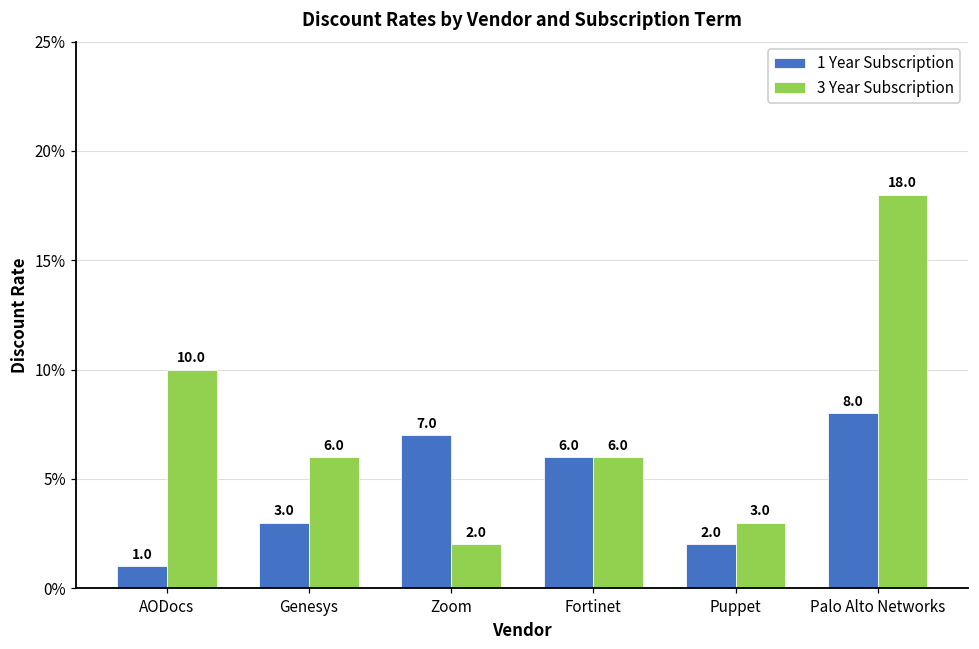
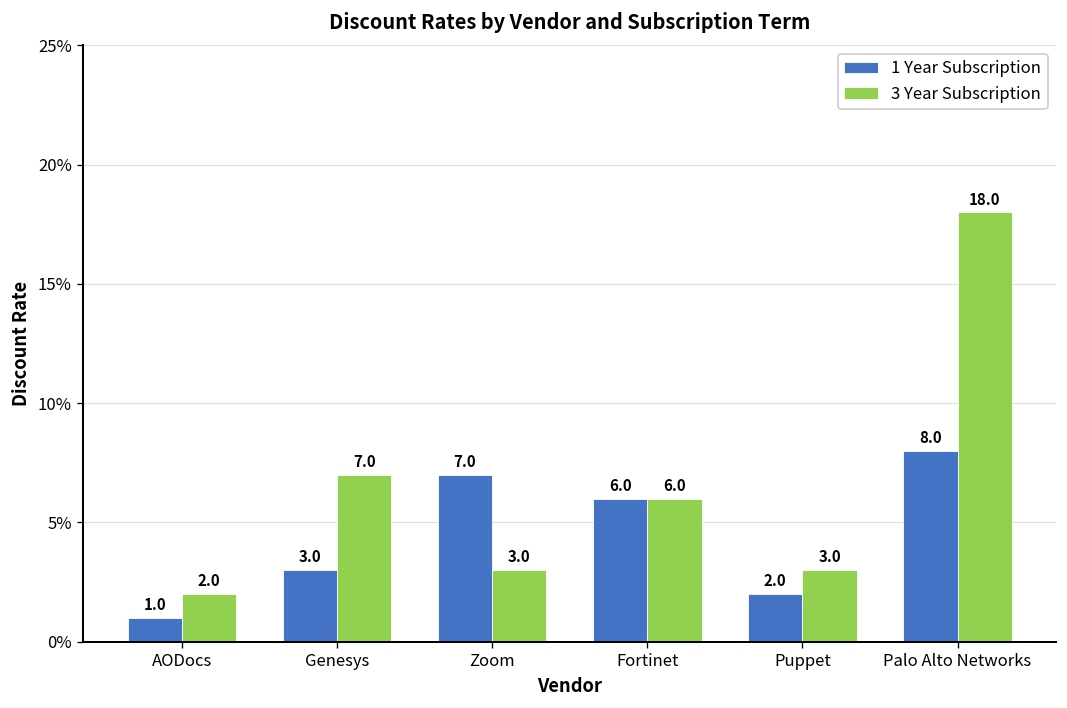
3 Year Subscription, AODocs: 10.0 -> 2.0
3 Year Subscription, Genesys: 6.0 -> 7.0
3 Year Subscription, Zoom: 2.0 -> 3.0
